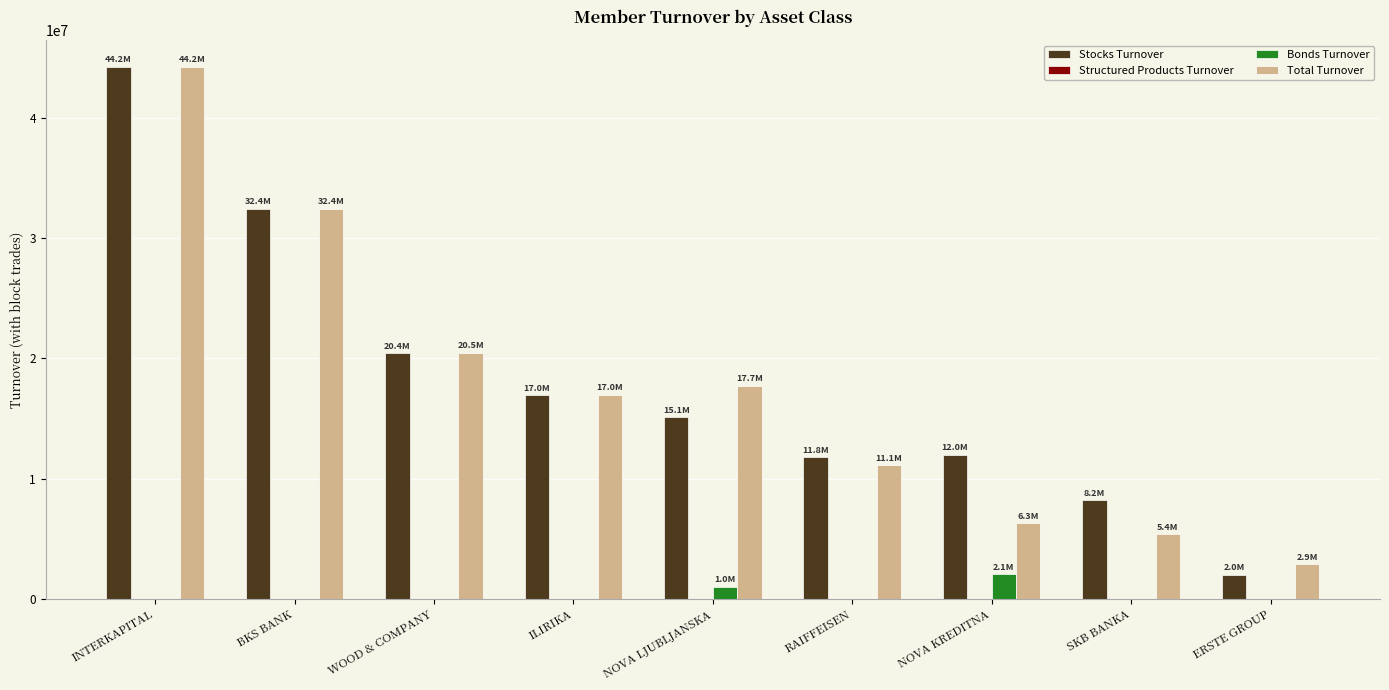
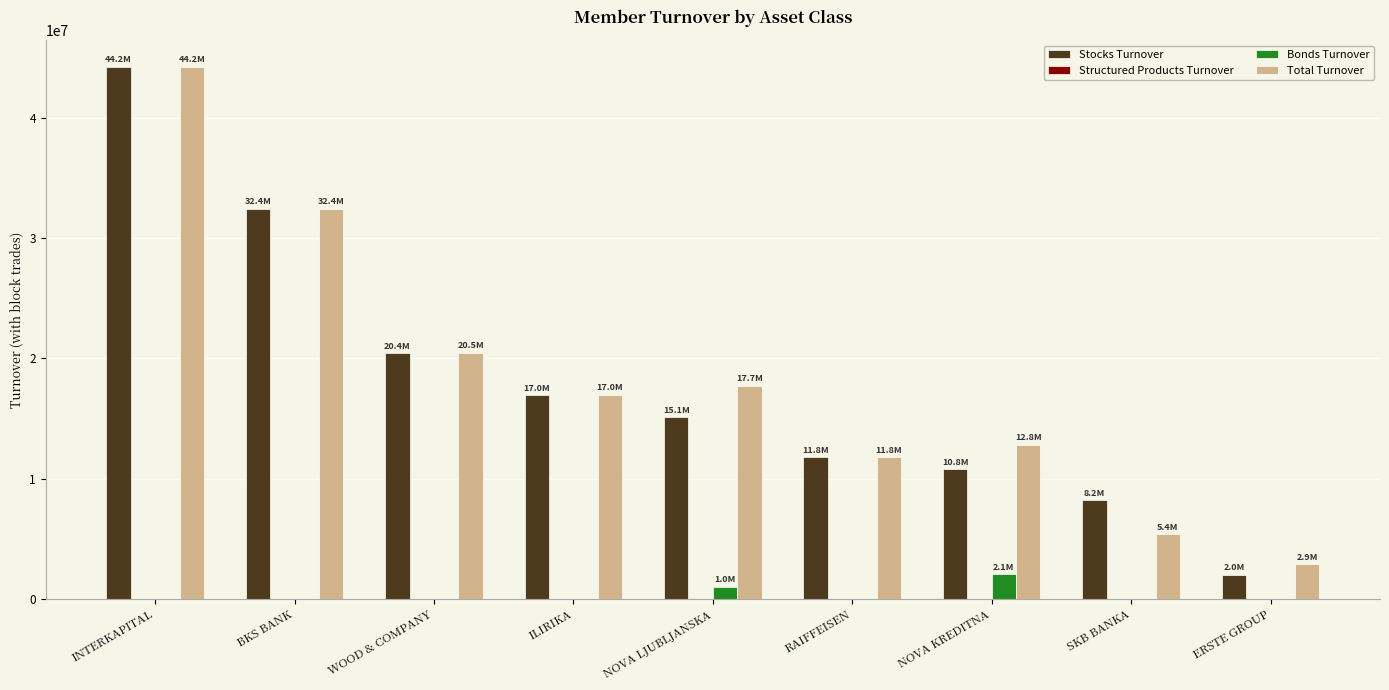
Total Turnover, RAIFFEISEN: 11.1M -> 11.8M
Stocks Turnover, NOVA KREDITNA: 12.0M -> 10.8M
Total Turnover, NOVA KREDITNA: 6.3M -> 12.8M
